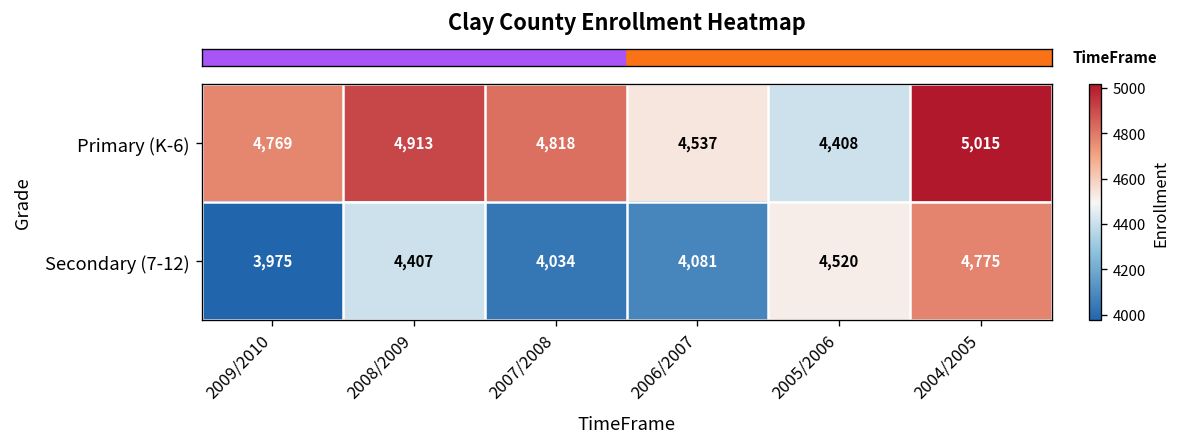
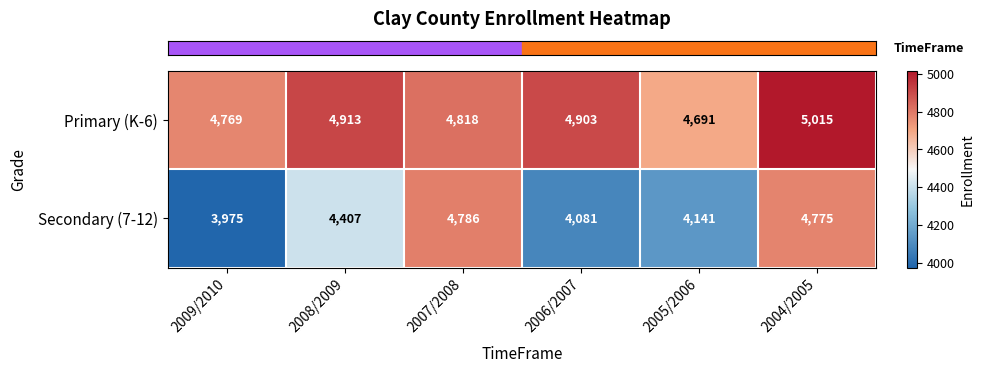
Primary (K-6), 2006/2007: 4,537 -> 4,903
Primary (K-6), 2005/2006: 4,408 -> 4,691
Secondary (7-12), 2007/2008: 4,034 -> 4,786
Secondary (7-12), 2005/2006: 4,520 -> 4,141
